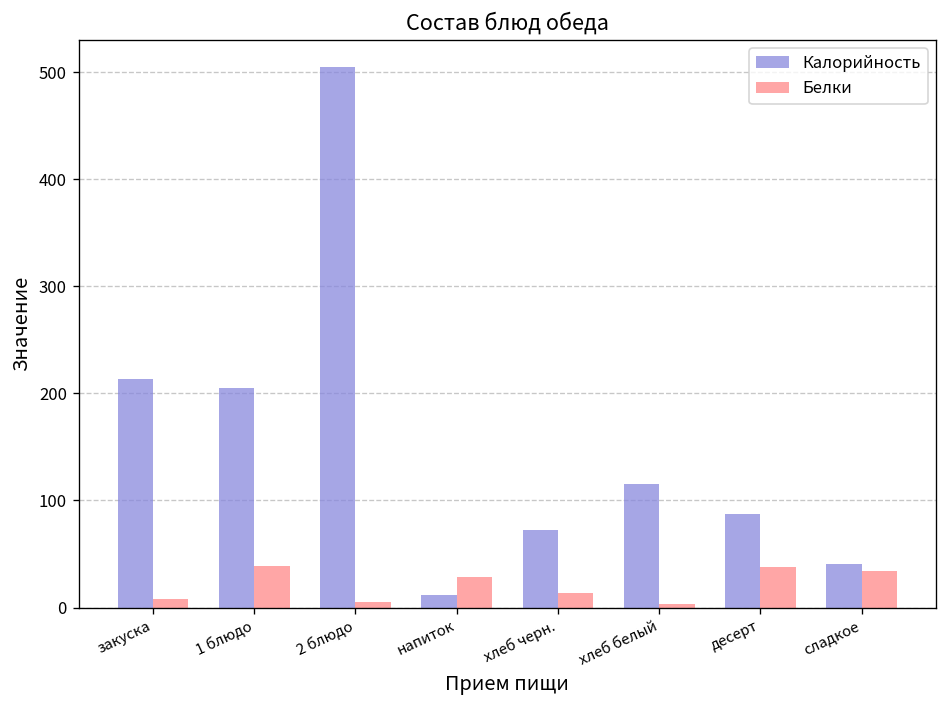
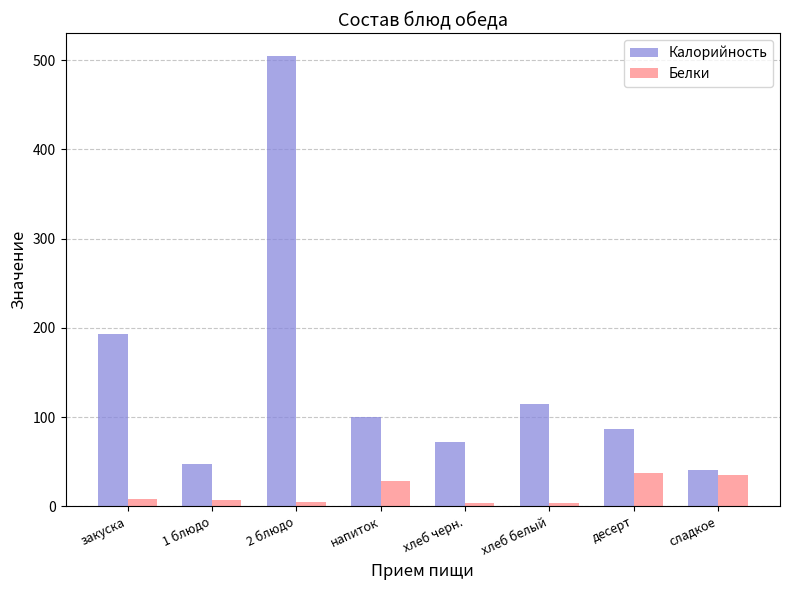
Калорийность, закуска: 210 -> 190
Калорийность, 1 блюдо: 210 -> 50
Белки, 1 блюдо: 40 -> 10
Калорийность, напиток: 10 -> 100
Белки, хлеб черн.: 10 -> 0
